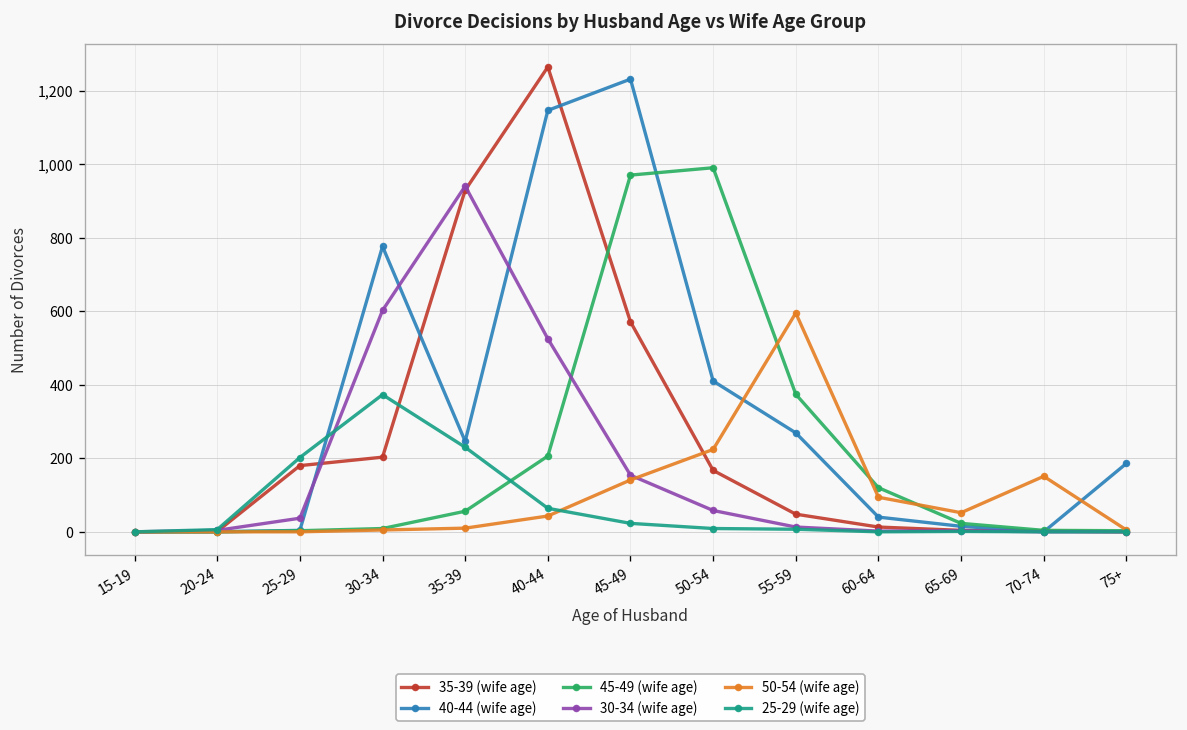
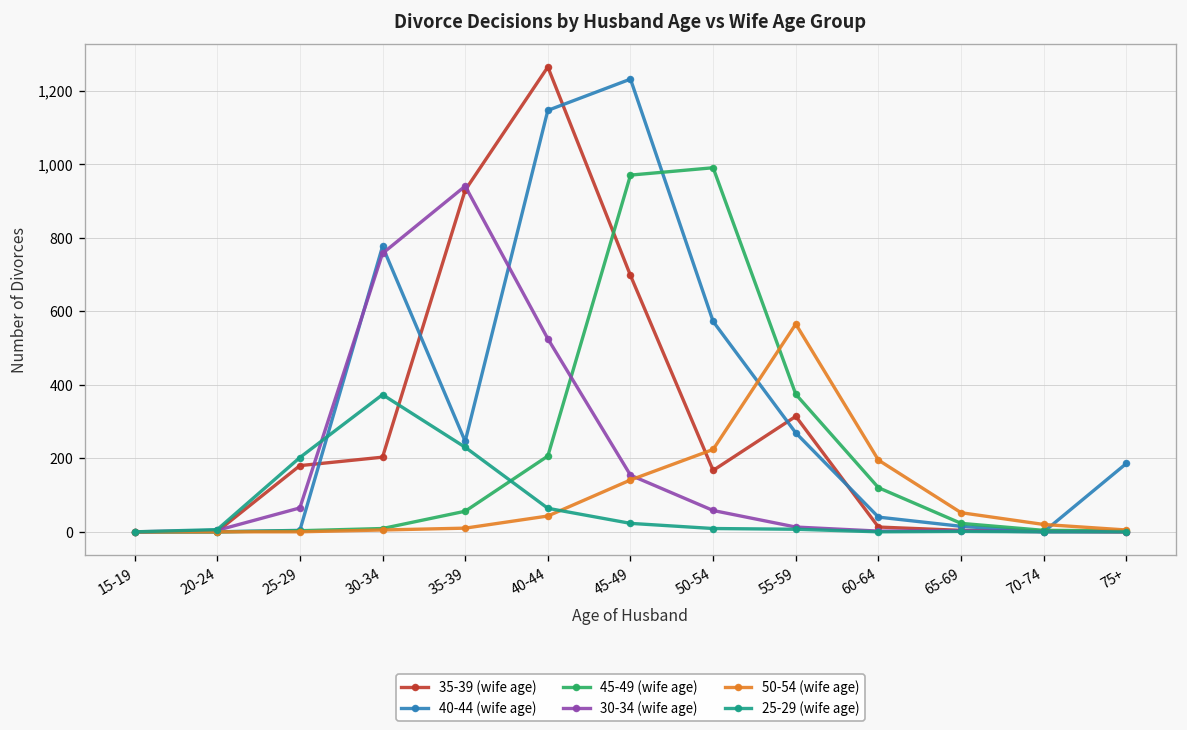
30-34 (wife age), 25-29: 40 -> 70
30-34 (wife age), 30-34: 600 -> 760
35-39 (wife age), 45-49: 570 -> 700
40-44 (wife age), 50-54: 410 -> 570
35-39 (wife age), 55-59: 50 -> 310
50-54 (wife age), 55-59: 600 -> 570
50-54 (wife age), 60-64: 90 -> 200
50-54 (wife age), 70-74: 150 -> 20
